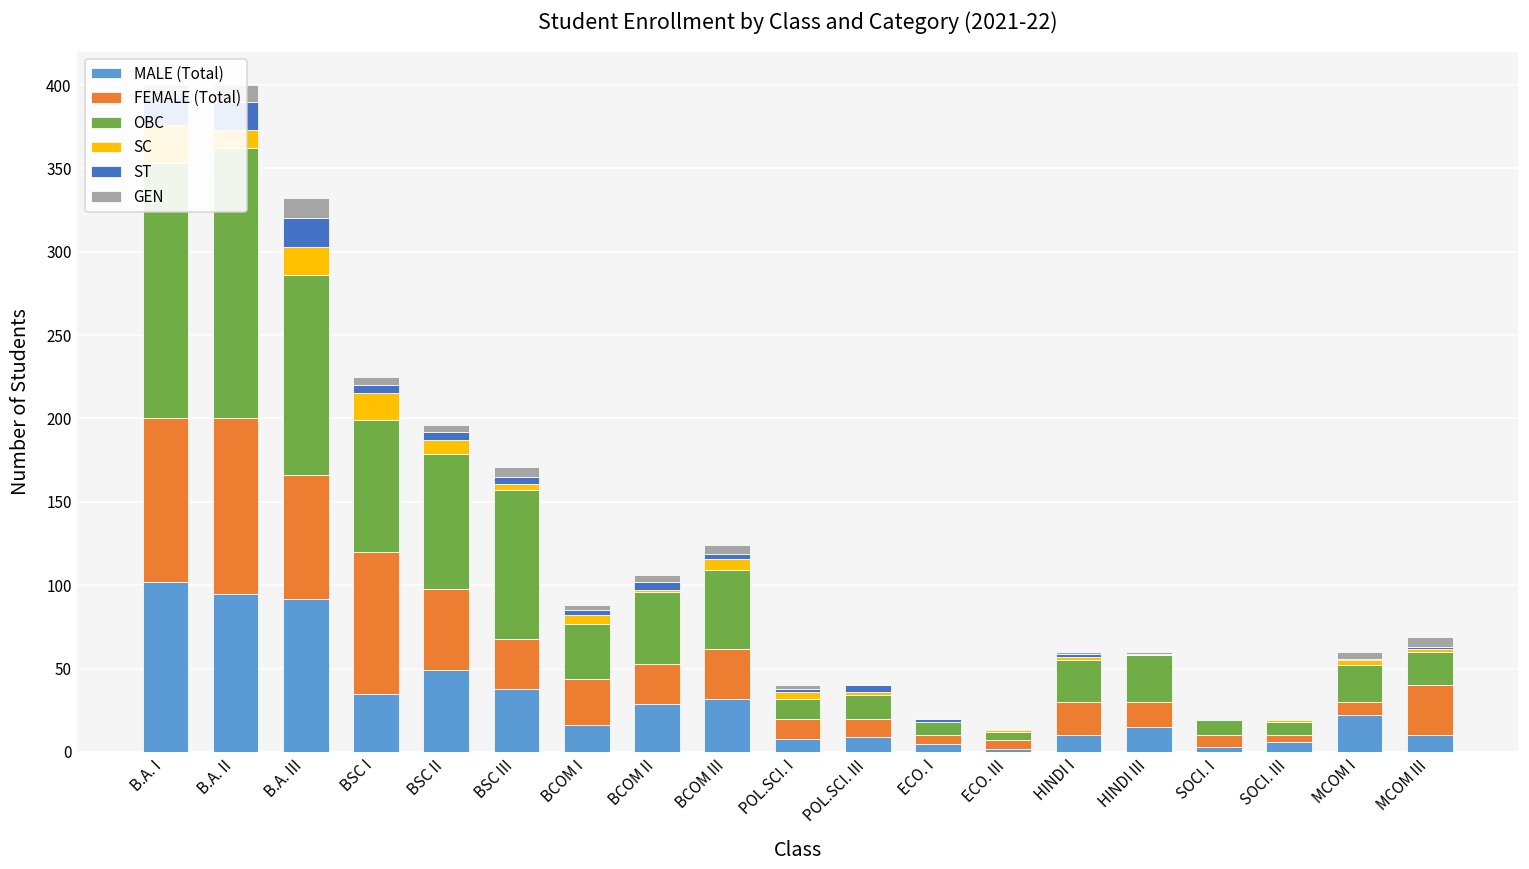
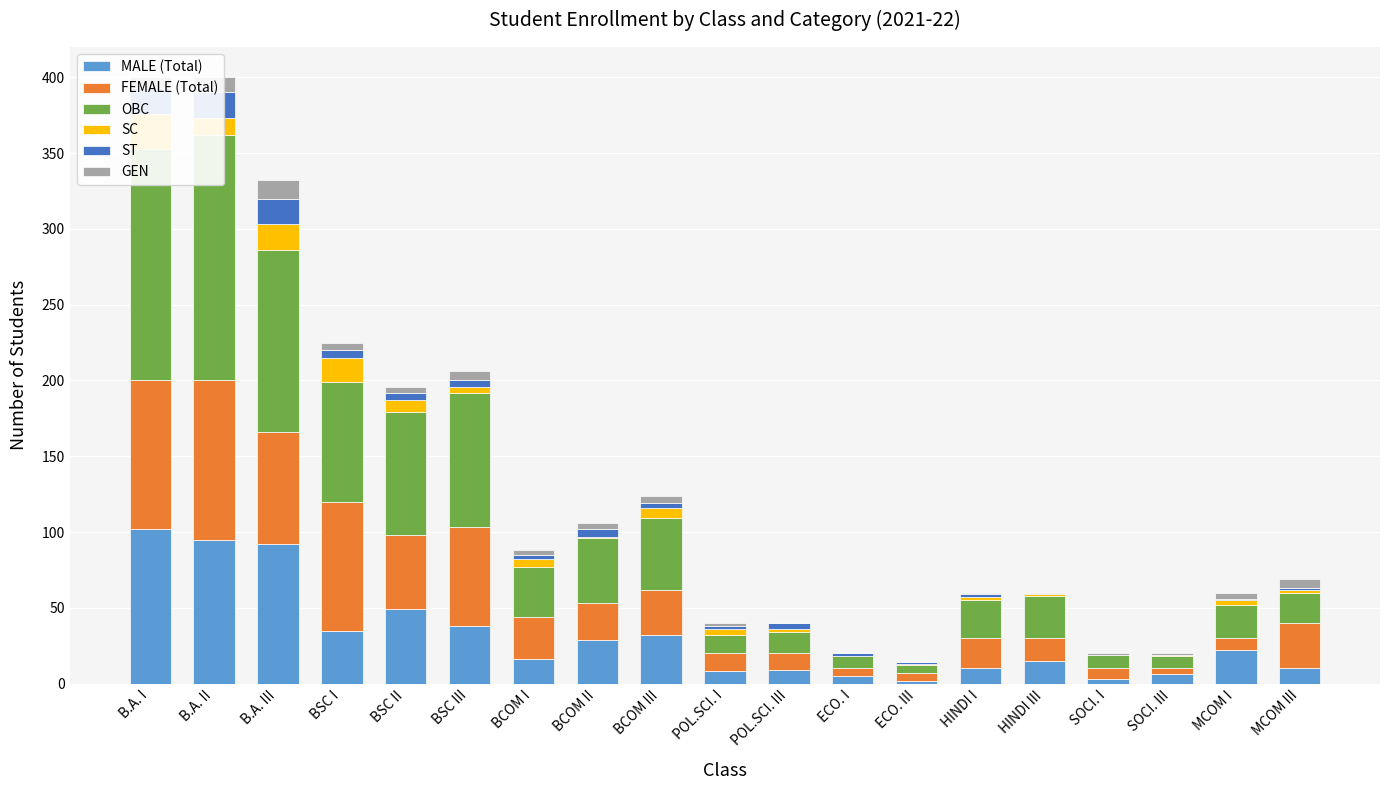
FEMALE (Total), BSC III: 30 -> 65
